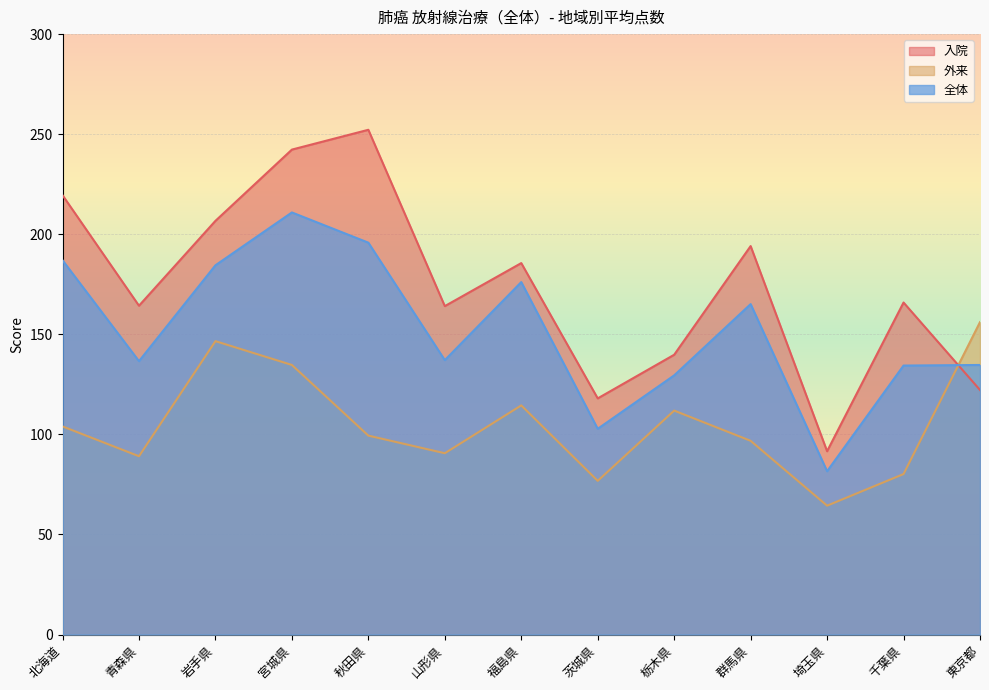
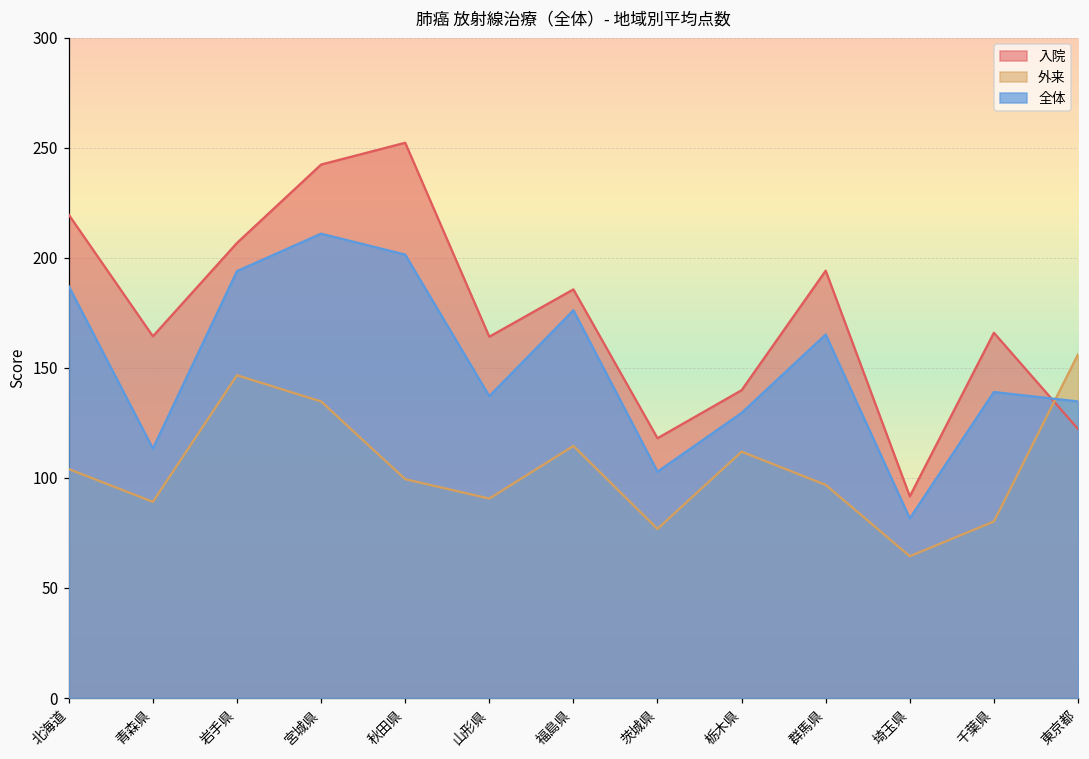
全体, 青森県: 137 -> 113
全体, 岩手県: 185 -> 194
全体, 秋田県: 196 -> 201
全体, 千葉県: 134 -> 139
